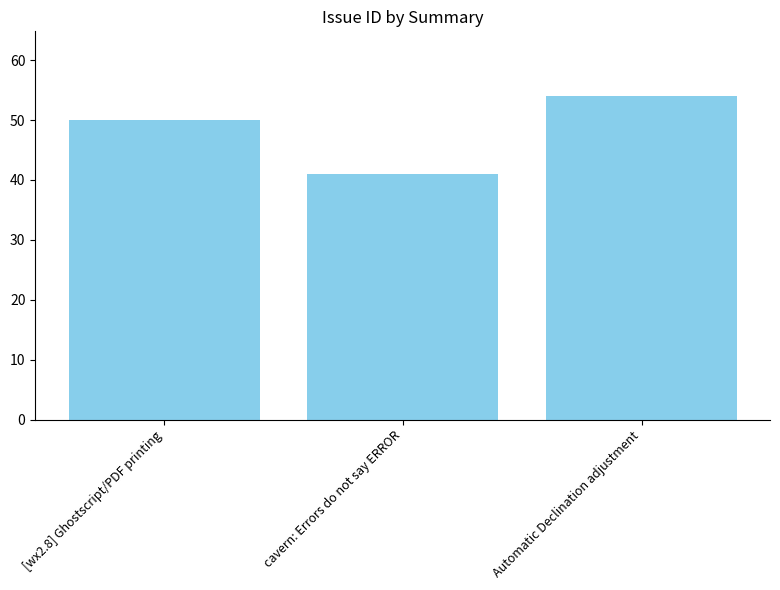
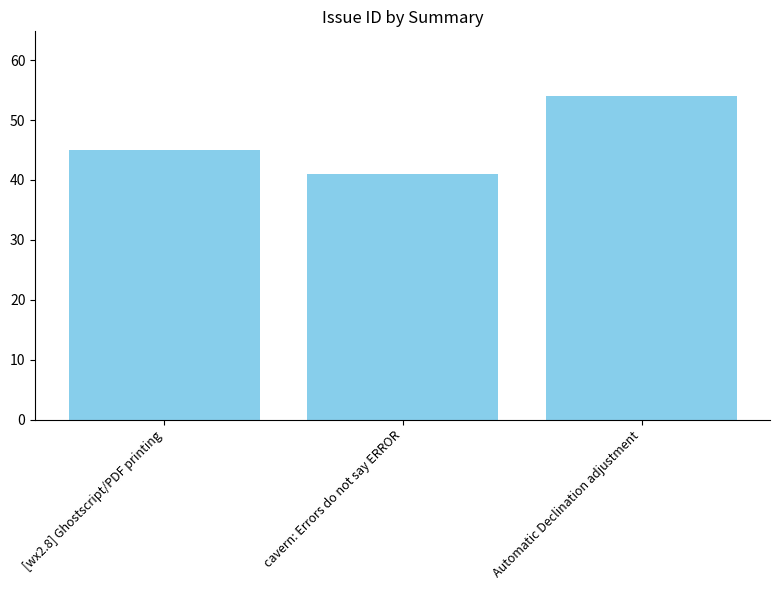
[wx2.8] Ghostscript/PDF printing: 50 -> 45
